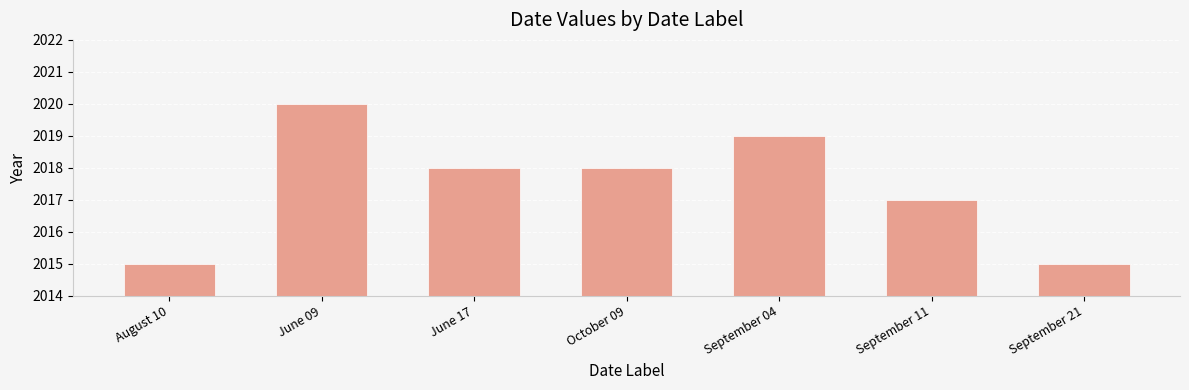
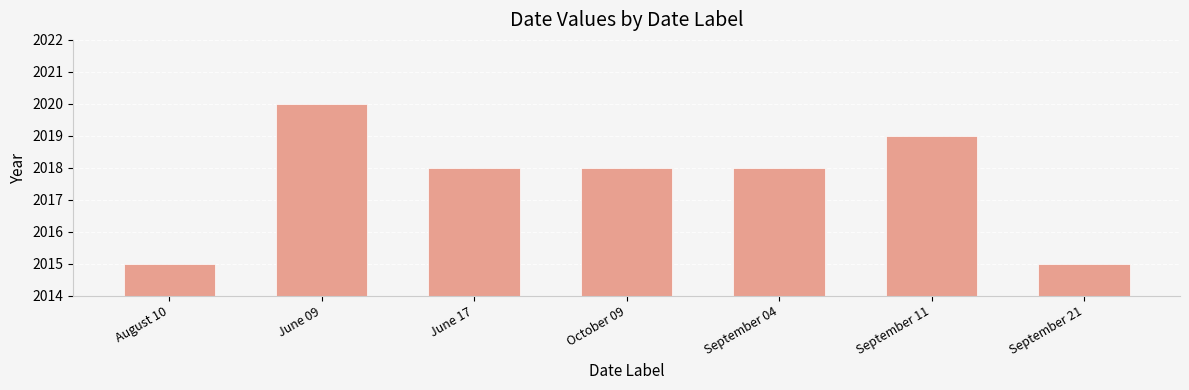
September 04: 2019 -> 2018
September 11: 2017 -> 2019
